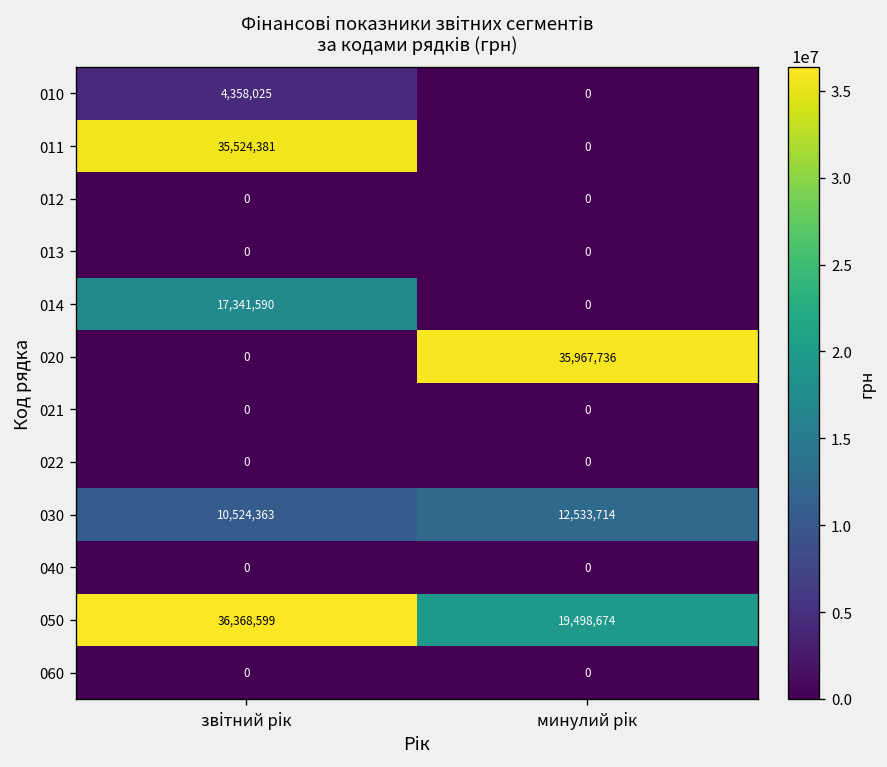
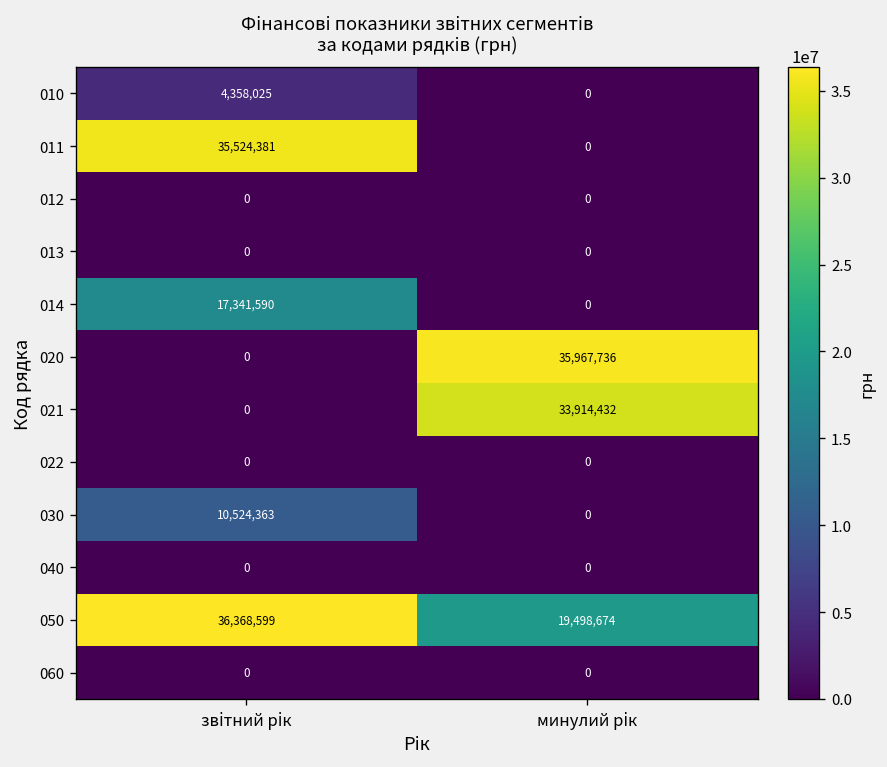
021, минулий рік: 0 -> 33,914,432
030, минулий рік: 12,533,714 -> 0
